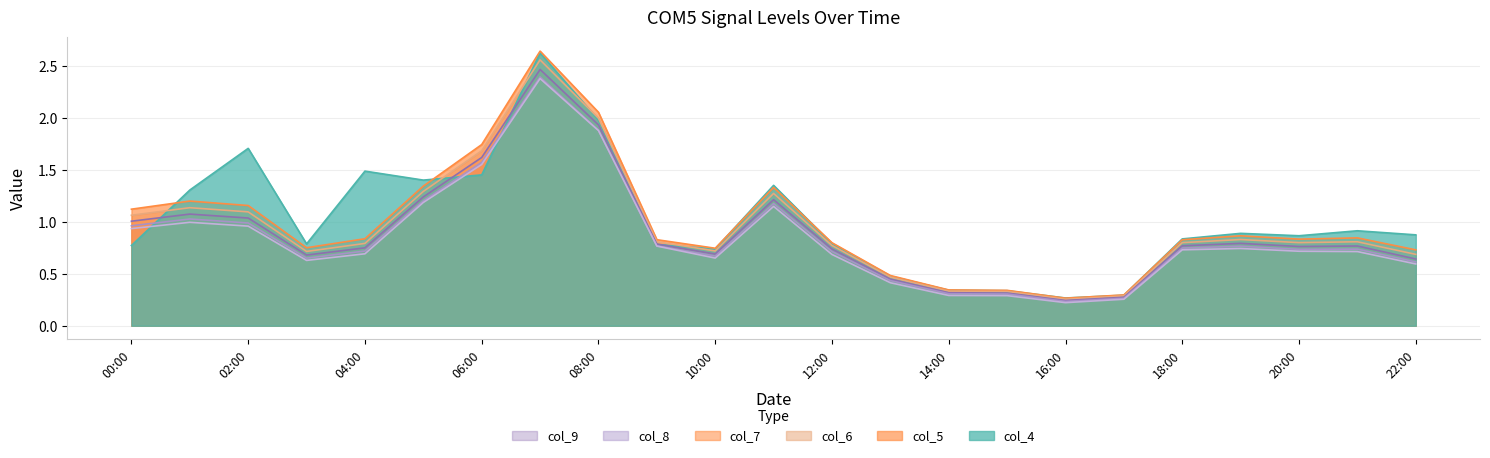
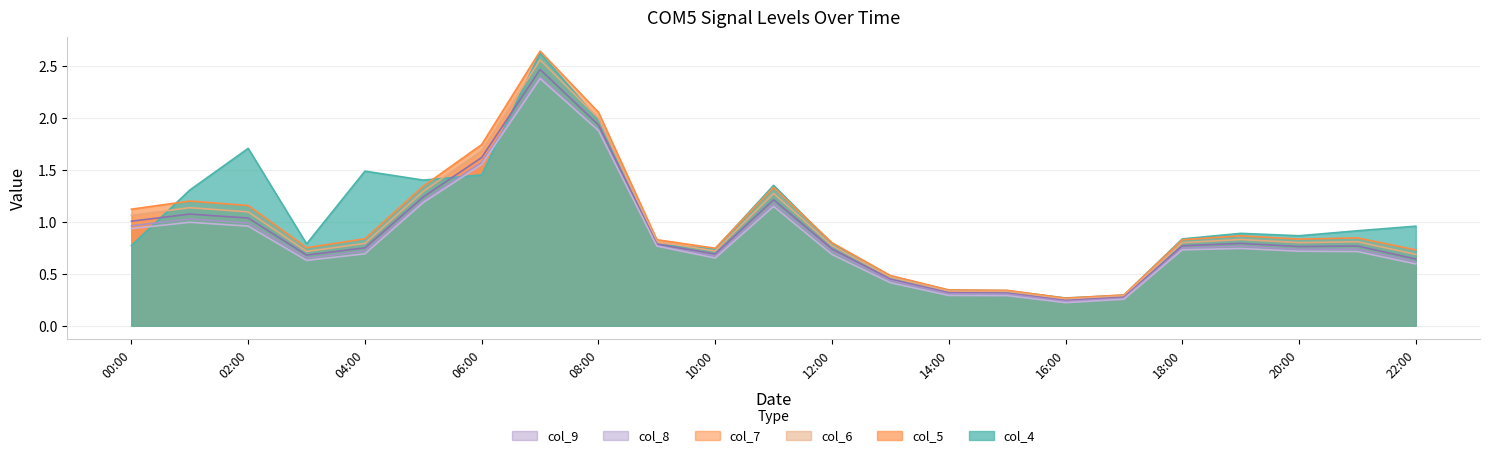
col_4, 22:00: 0.88 -> 0.96
